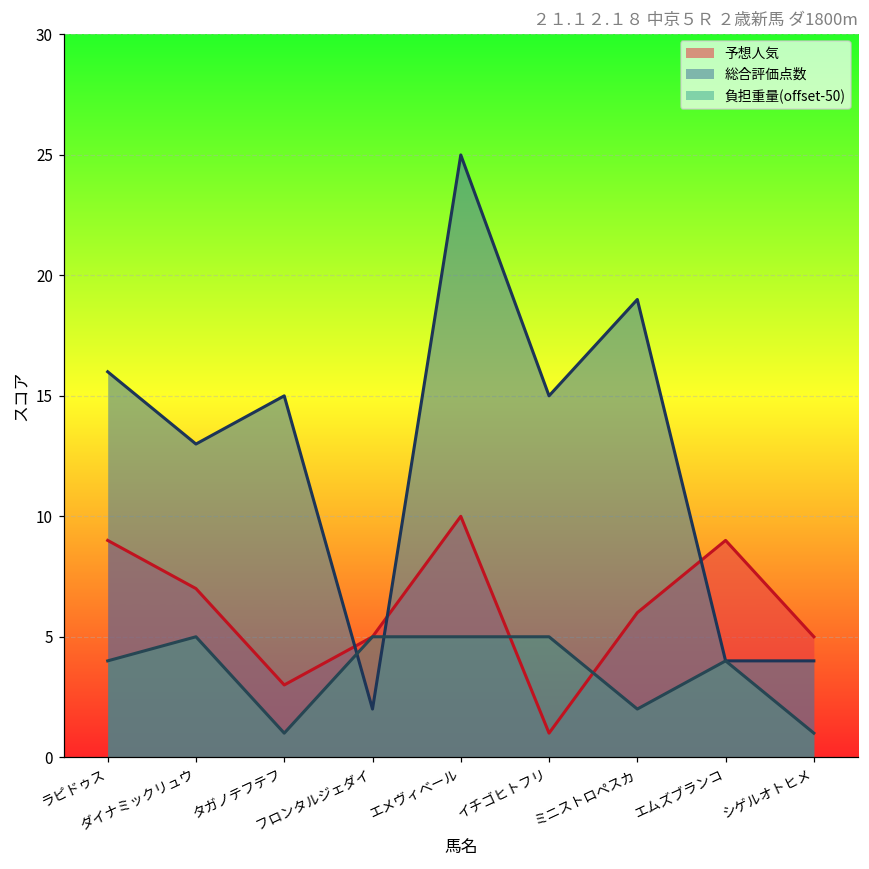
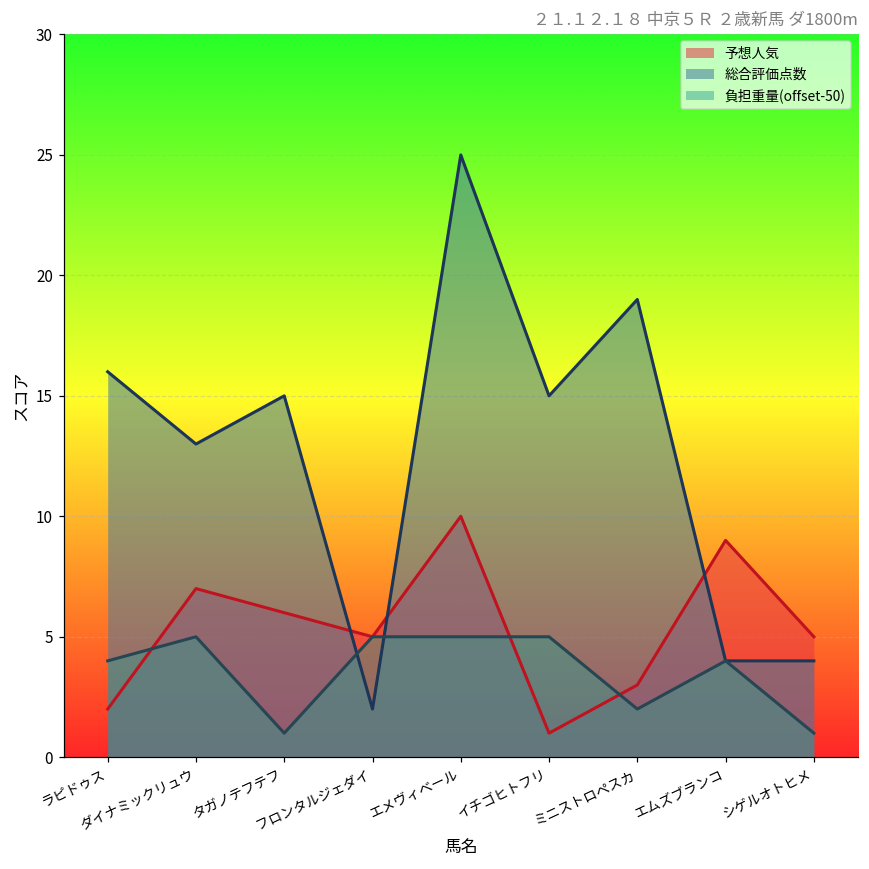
予想人気, ラピドゥス: 9 -> 2
予想人気, タガノテフテフ: 3 -> 6
予想人気, ミニストロペスカ: 6 -> 3
